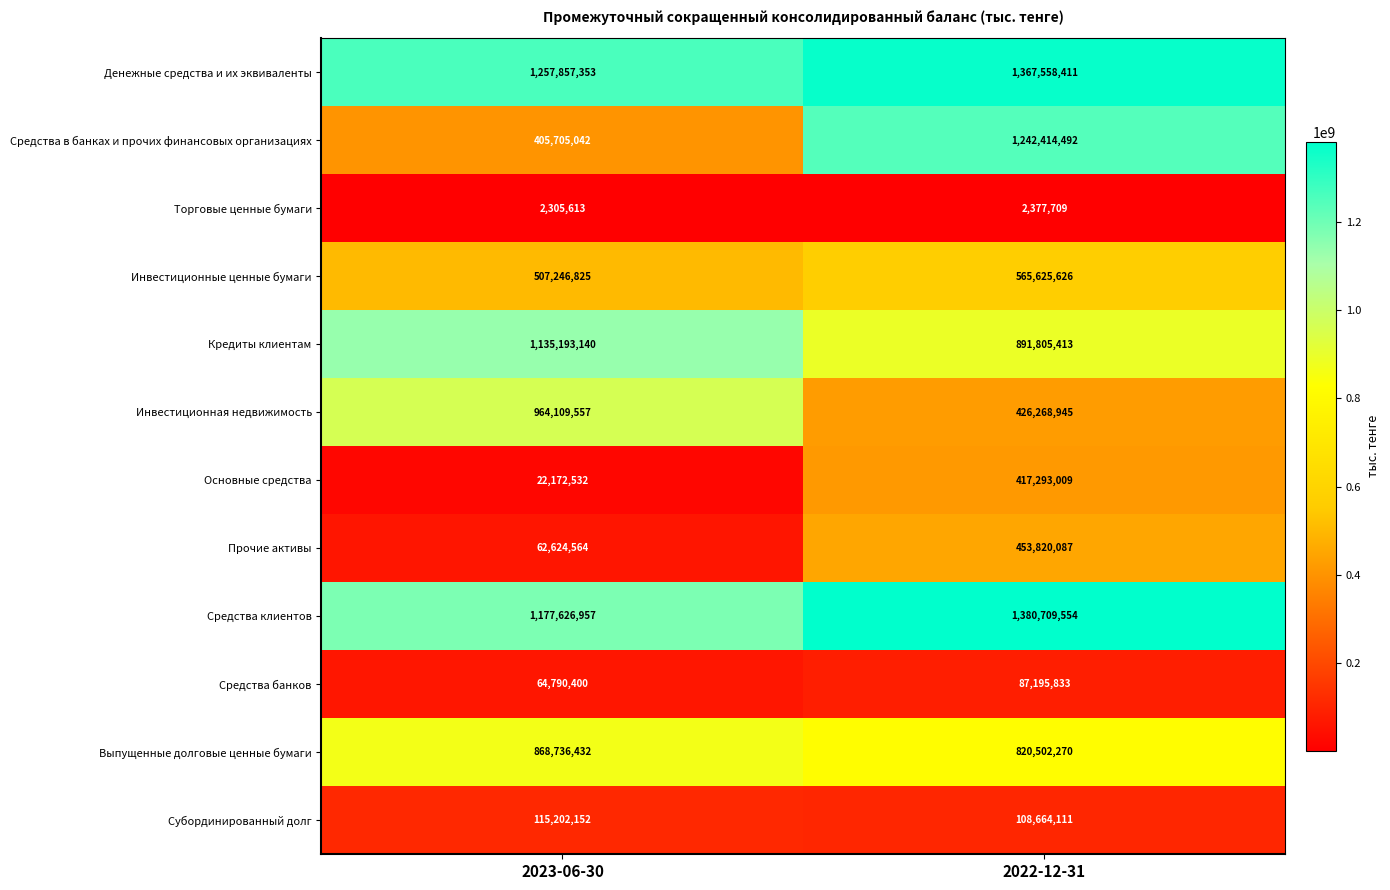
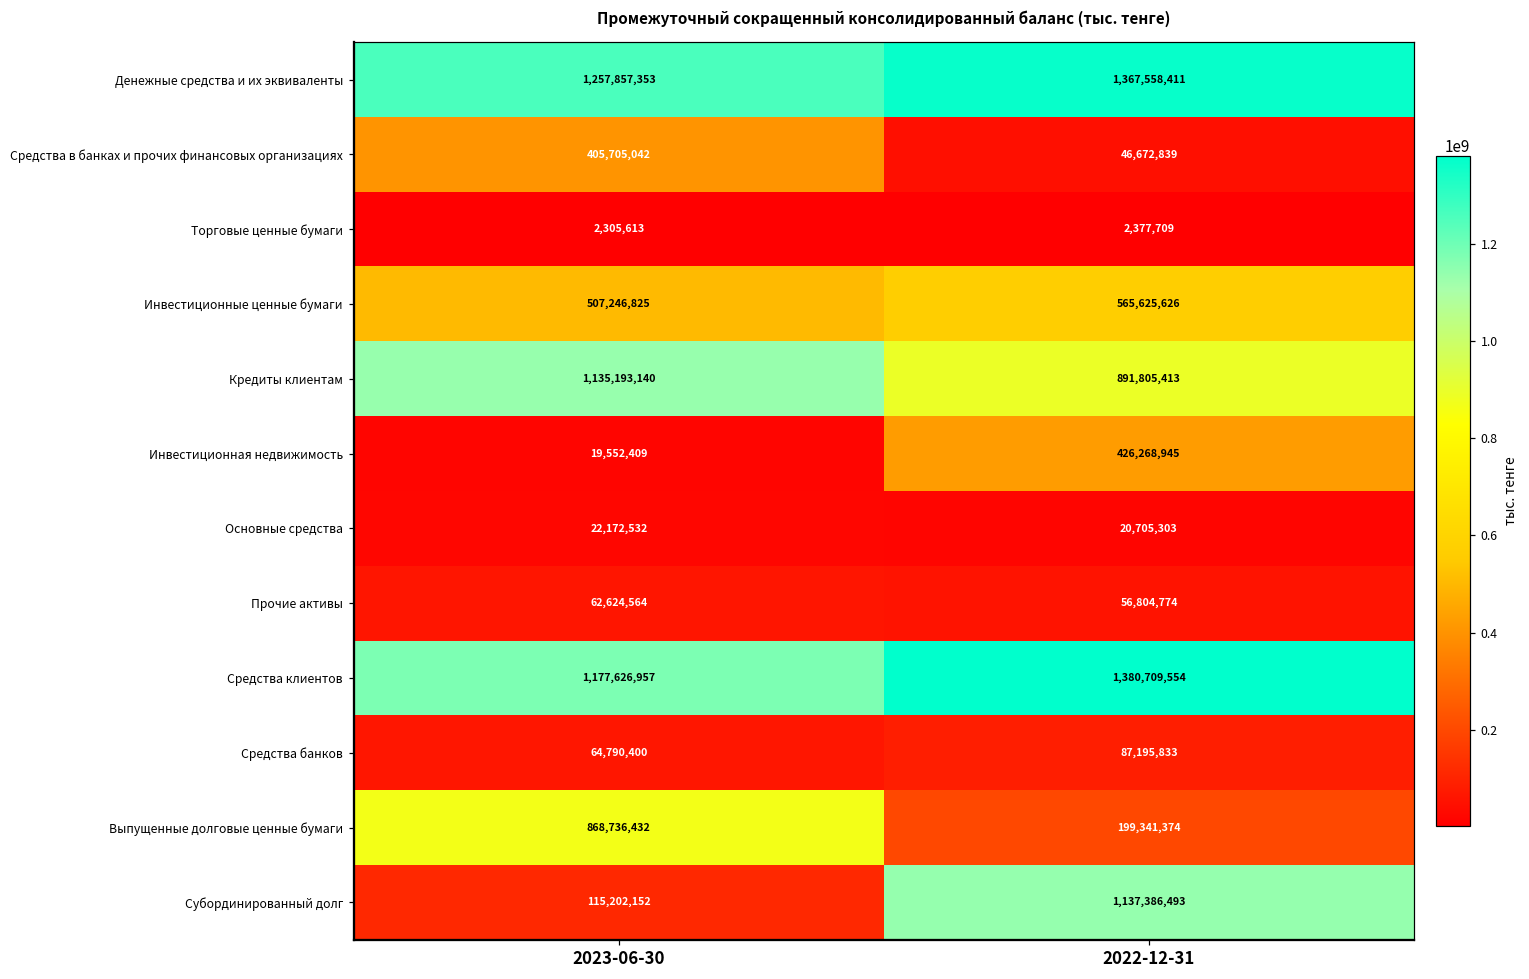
Средства в банках и прочих финансовых организациях, 2022-12-31: 1,242,414,492 -> 46,672,839
Инвестиционная недвижимость, 2023-06-30: 964,109,557 -> 19,552,409
Основные средства, 2022-12-31: 417,293,009 -> 20,705,303
Прочие активы, 2022-12-31: 453,820,087 -> 56,804,774
Выпущенные долговые ценные бумаги, 2022-12-31: 820,502,270 -> 199,341,374
Субординированный долг, 2022-12-31: 108,664,111 -> 1,137,386,493
